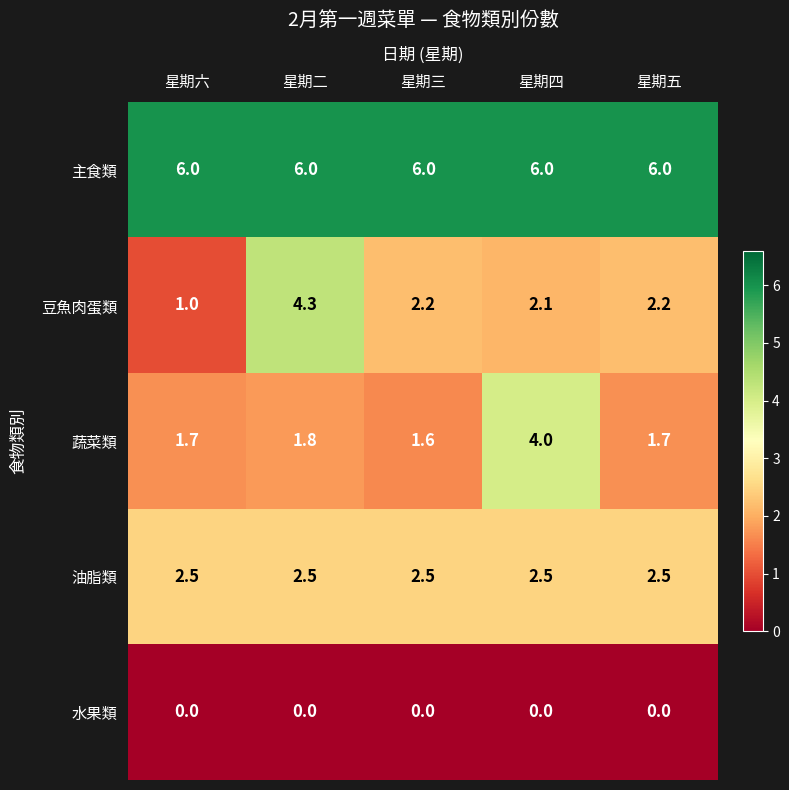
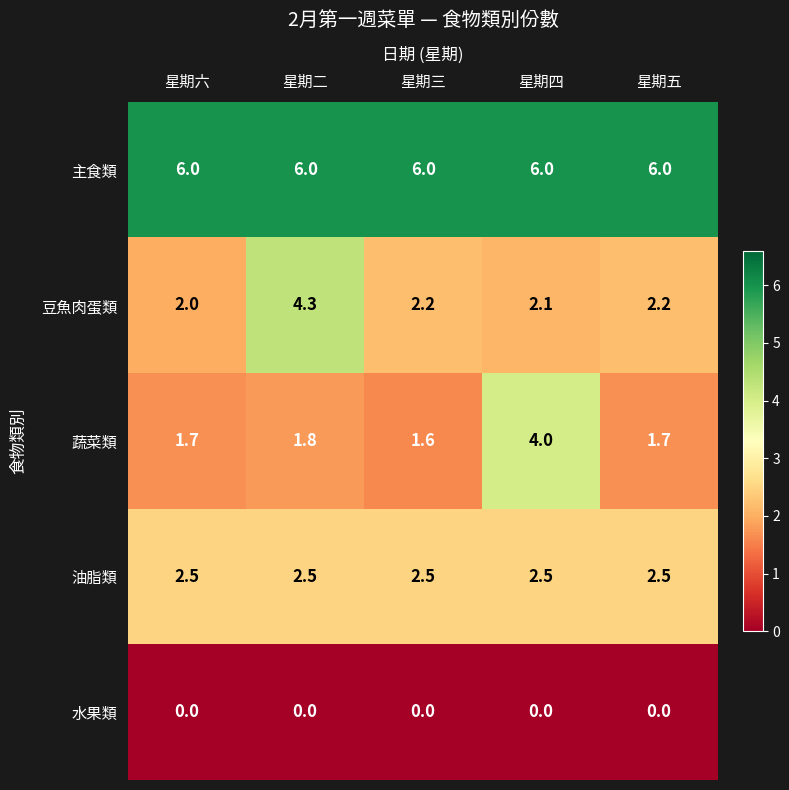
豆魚肉蛋類, 星期六: 1.0 -> 2.0
